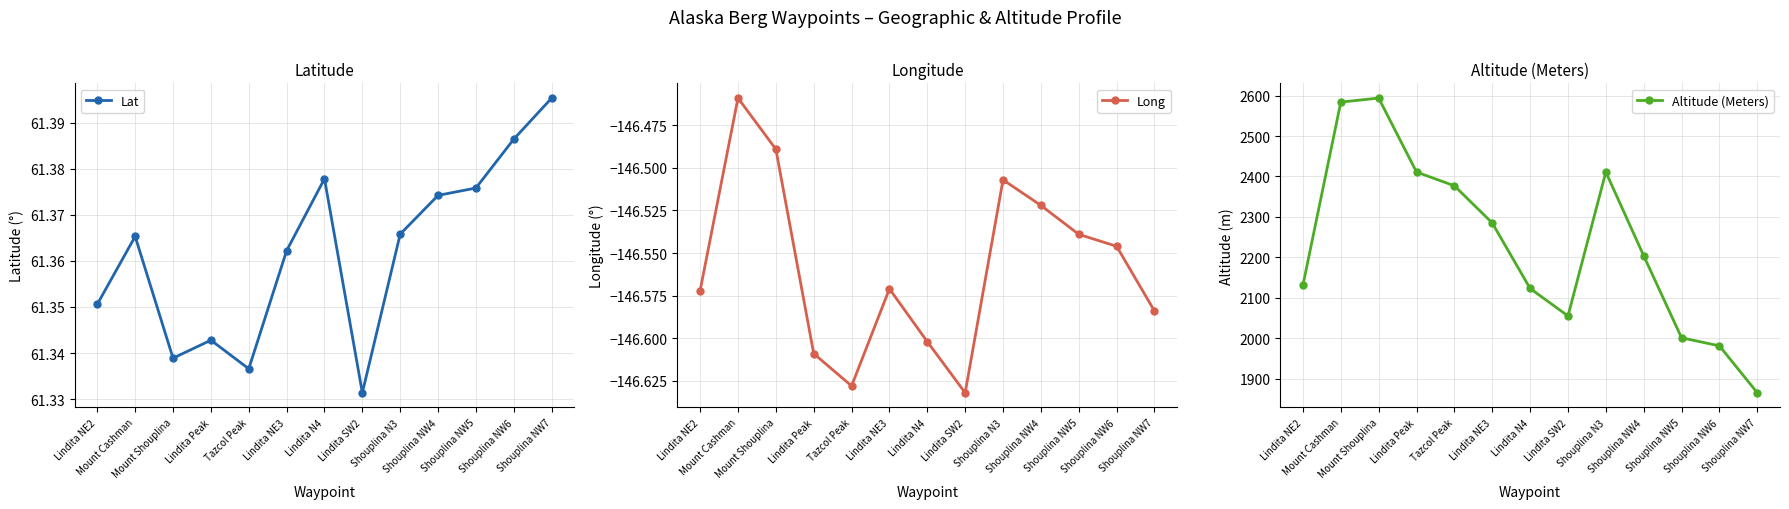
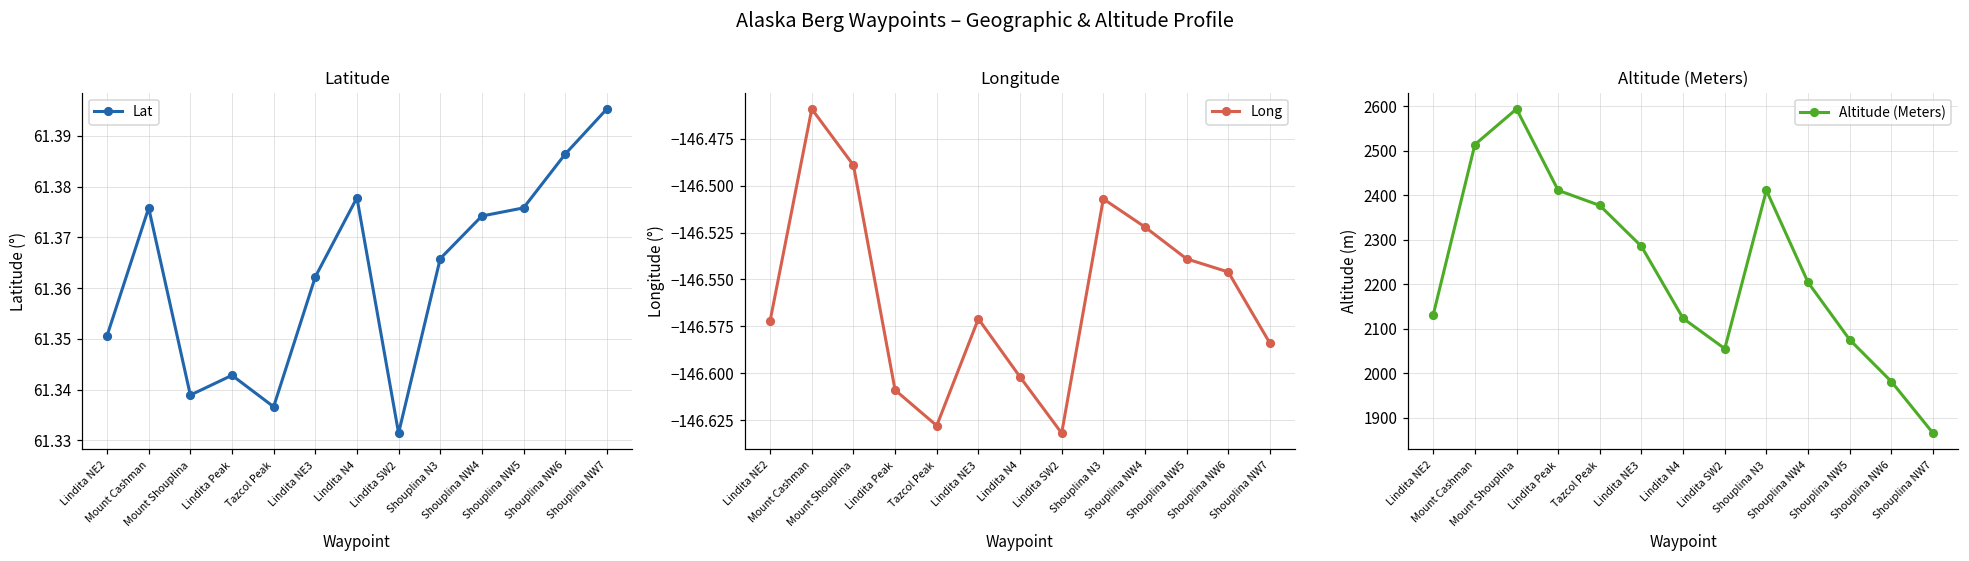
Latitude, Mount Cashman: 61.365 -> 61.376
Altitude (Meters), Mount Cashman: 2580 -> 2510
Altitude (Meters), Shouplina NW5: 2000 -> 2080
